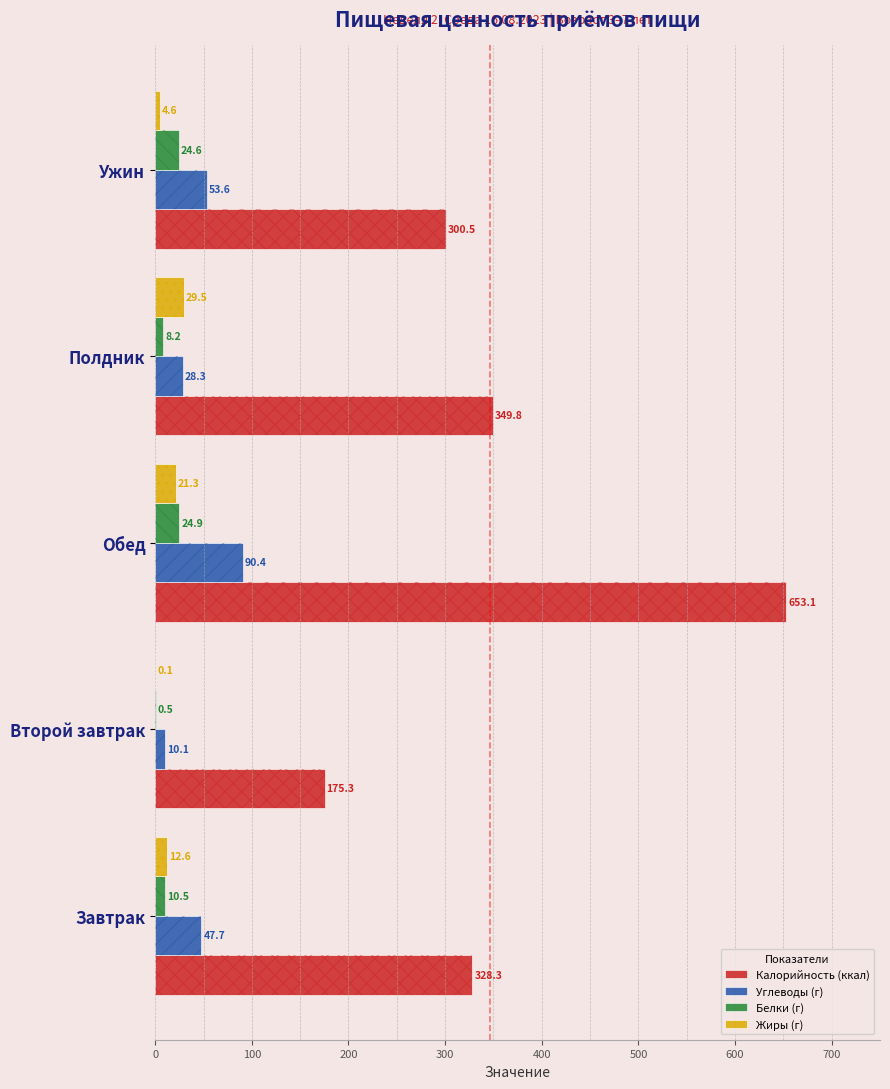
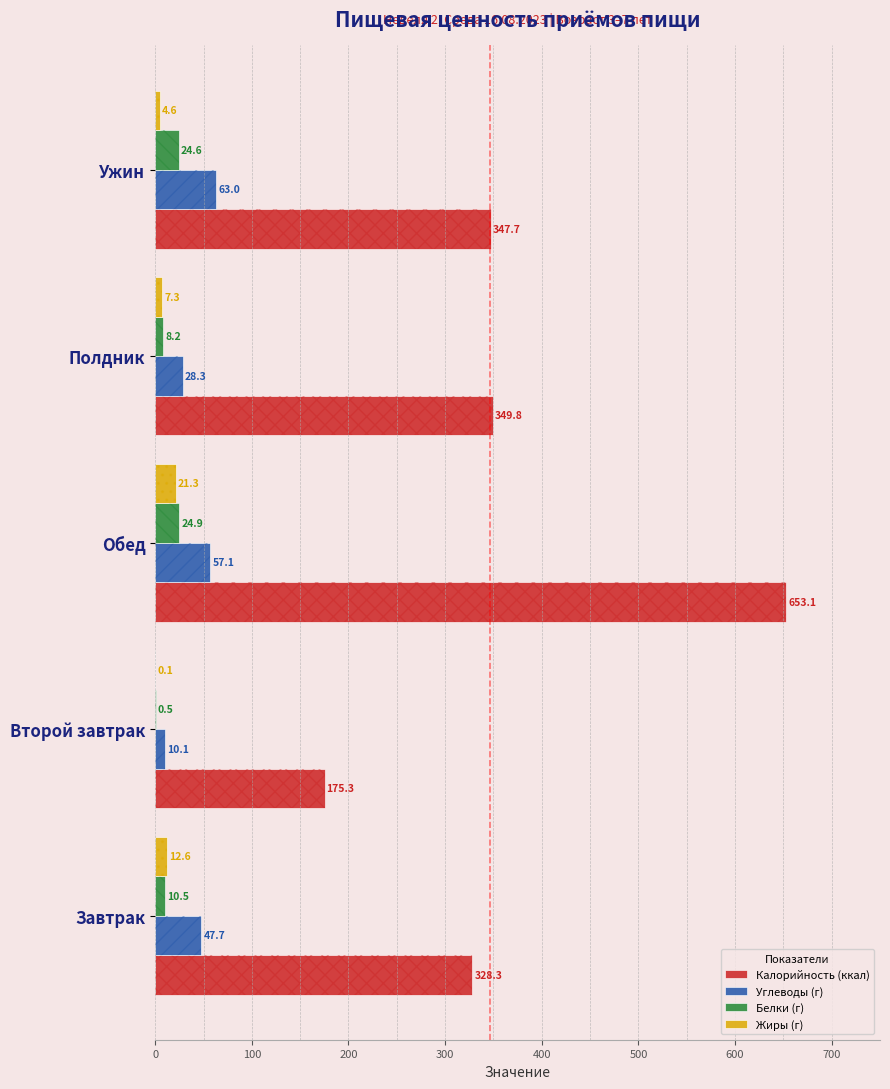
Углеводы (г), Ужин: 53.6 -> 63.0
Калорийность (ккал), Ужин: 300.5 -> 347.7
Жиры (г), Полдник: 29.5 -> 7.3
Углеводы (г), Обед: 90.4 -> 57.1
